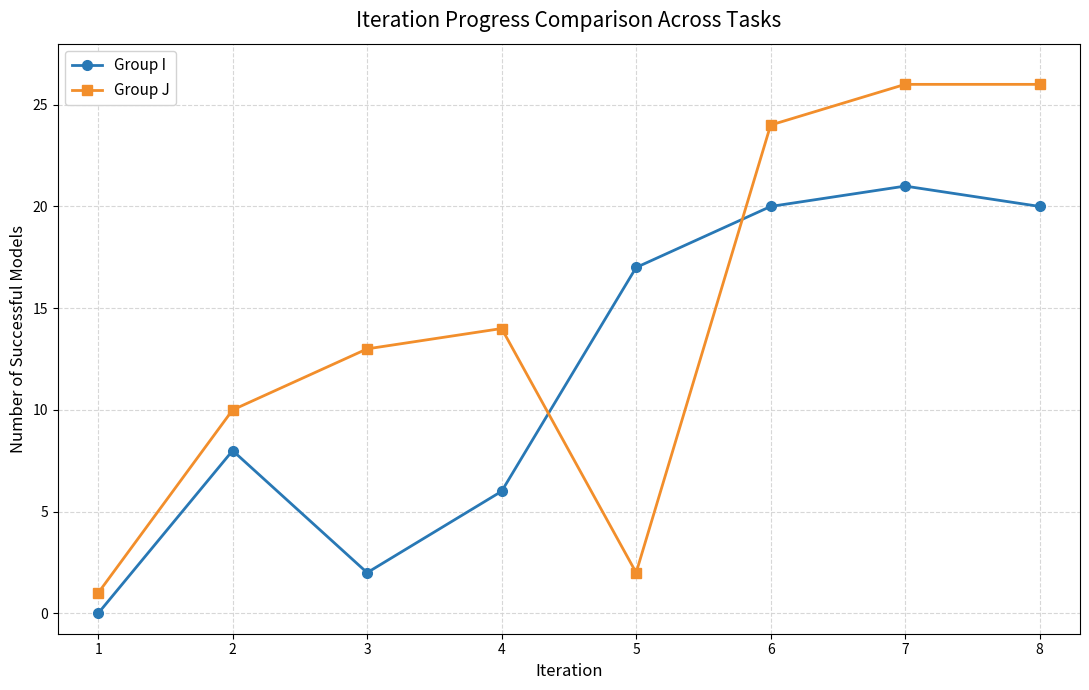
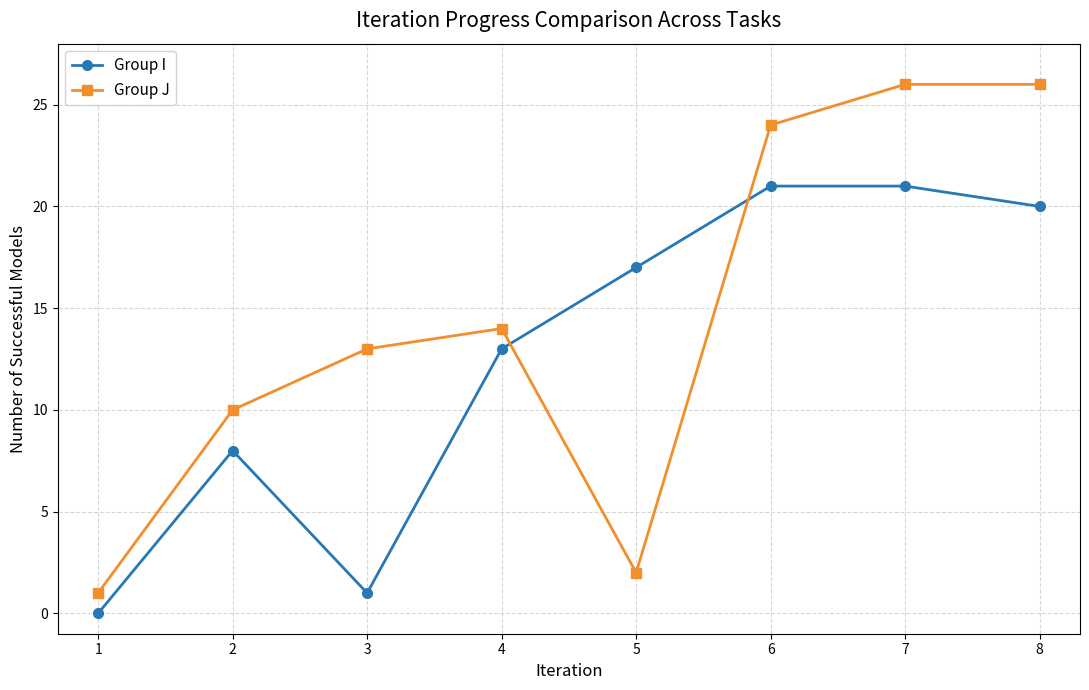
Group I, 3: 2 -> 1
Group I, 4: 6 -> 13
Group I, 6: 20 -> 21
